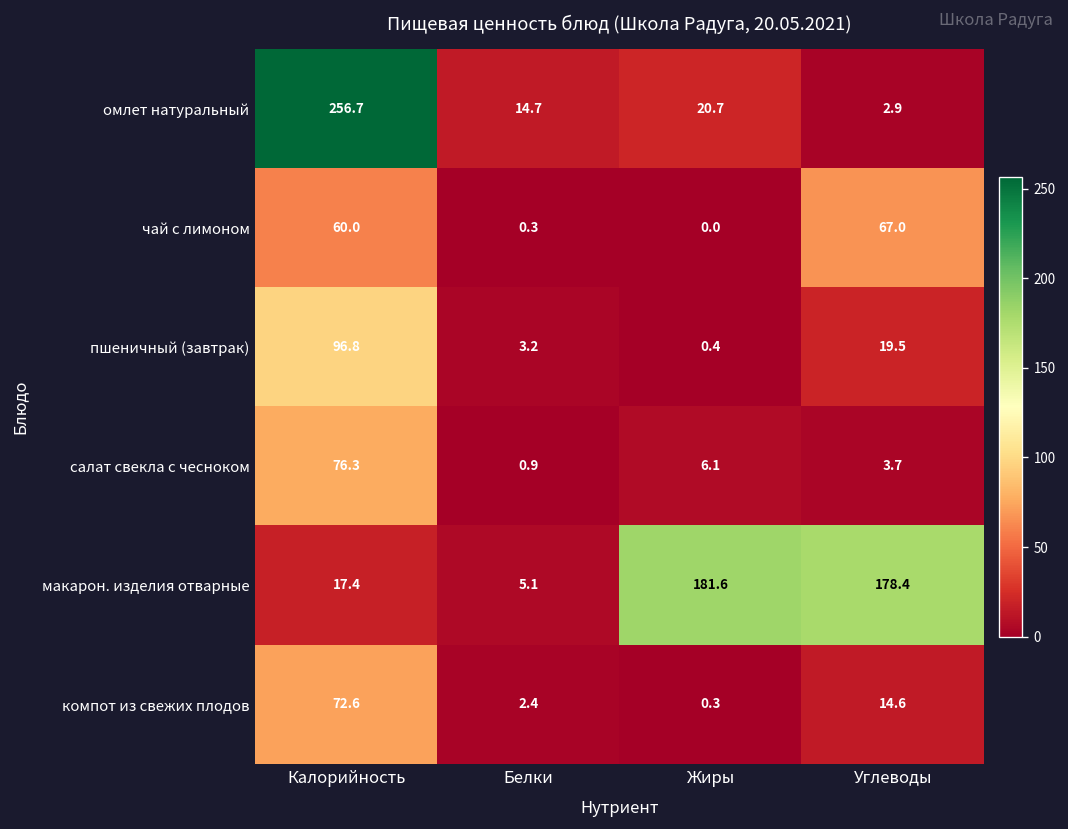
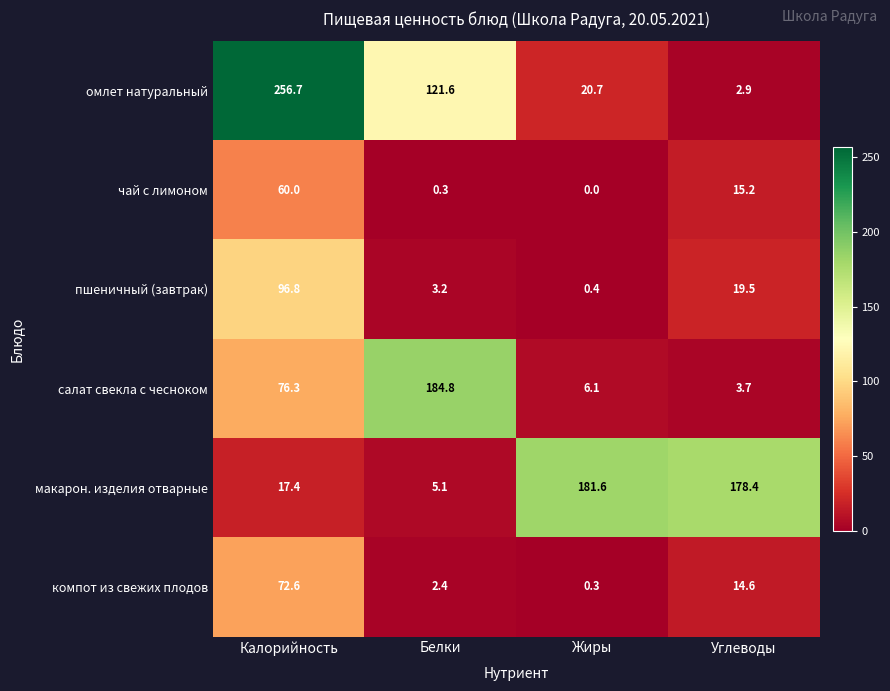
омлет натуральный, Белки: 14.7 -> 121.6
чай с лимоном, Углеводы: 67.0 -> 15.2
салат свекла с чесноком, Белки: 0.9 -> 184.8
